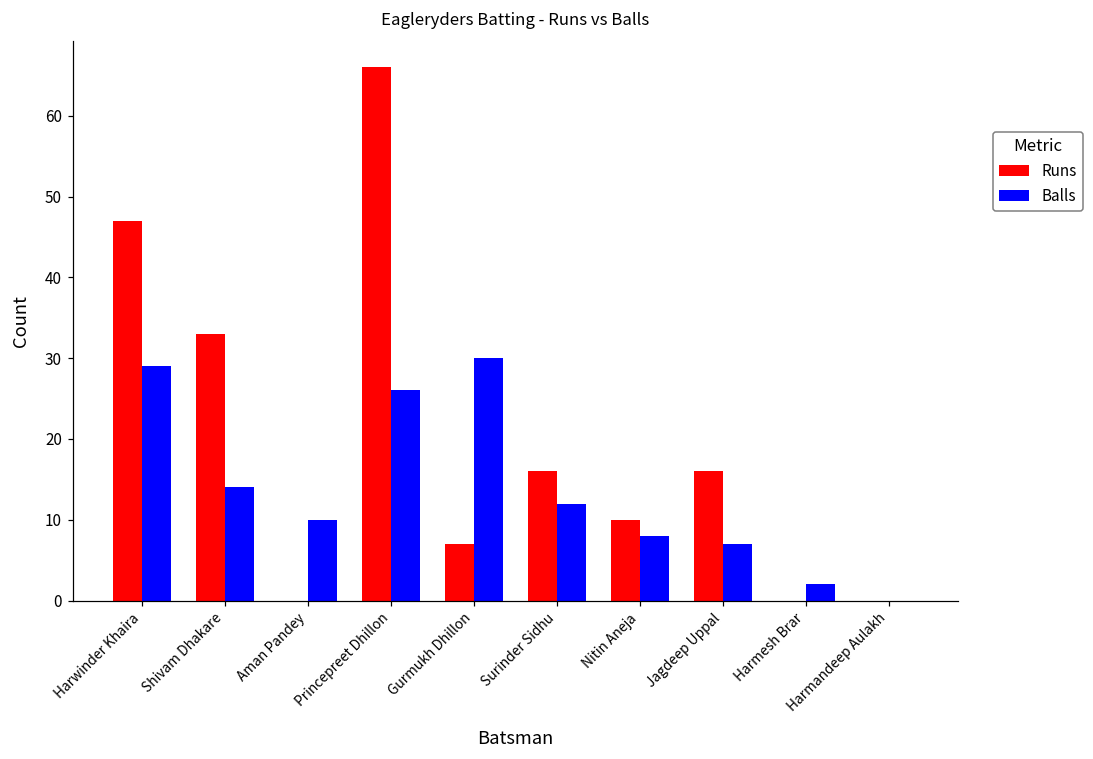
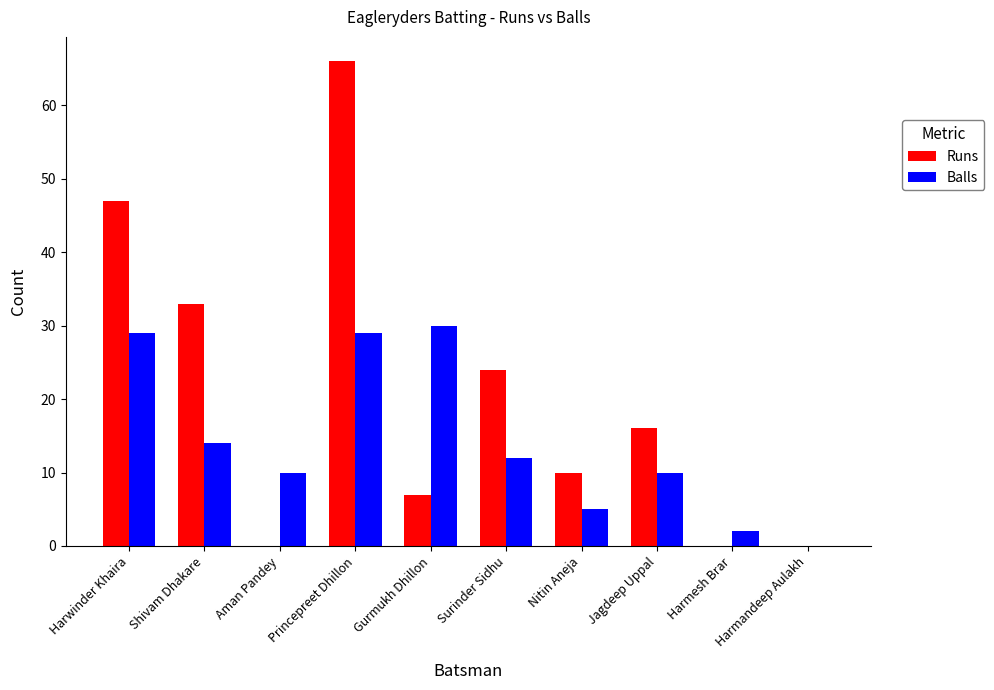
Balls, Princepreet Dhillon: 26 -> 29
Runs, Surinder Sidhu: 16 -> 24
Balls, Nitin Aneja: 8 -> 5
Balls, Jagdeep Uppal: 7 -> 10
